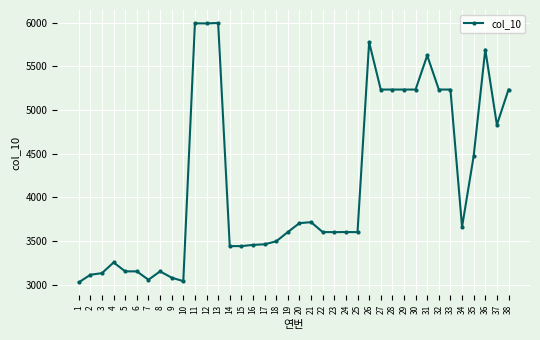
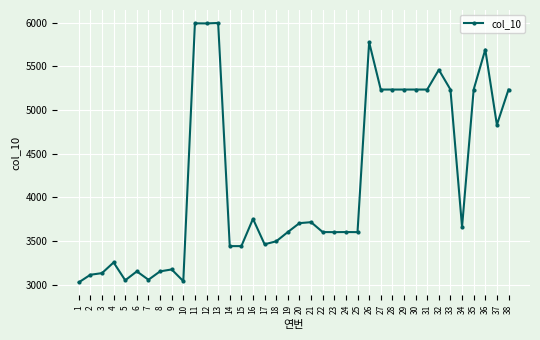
5: 3200 -> 3100
9: 3100 -> 3200
16: 3500 -> 3800
31: 5600 -> 5200
32: 5200 -> 5500
35: 4500 -> 5200
